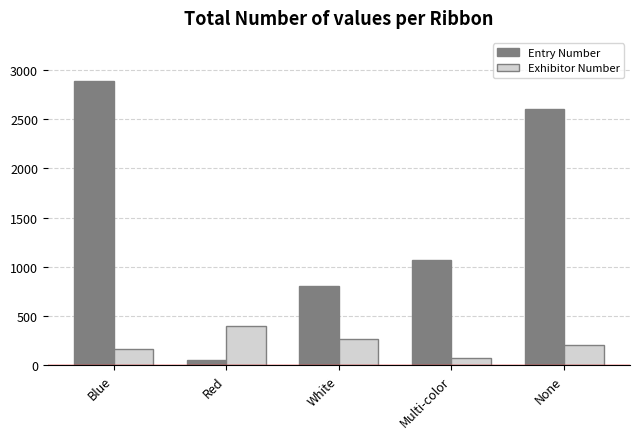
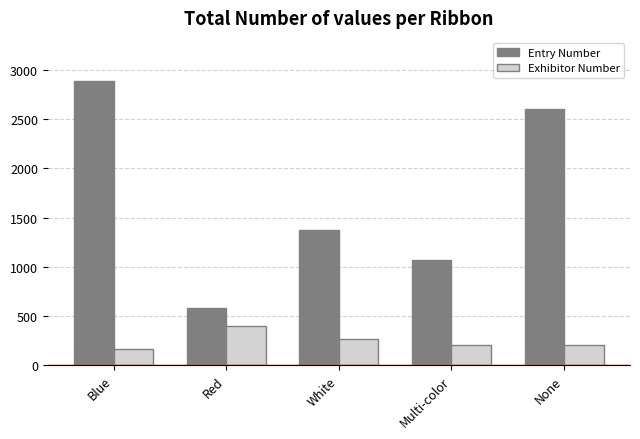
Entry Number, Red: 100 -> 600
Entry Number, White: 800 -> 1400
Exhibitor Number, Multi-color: 100 -> 200
